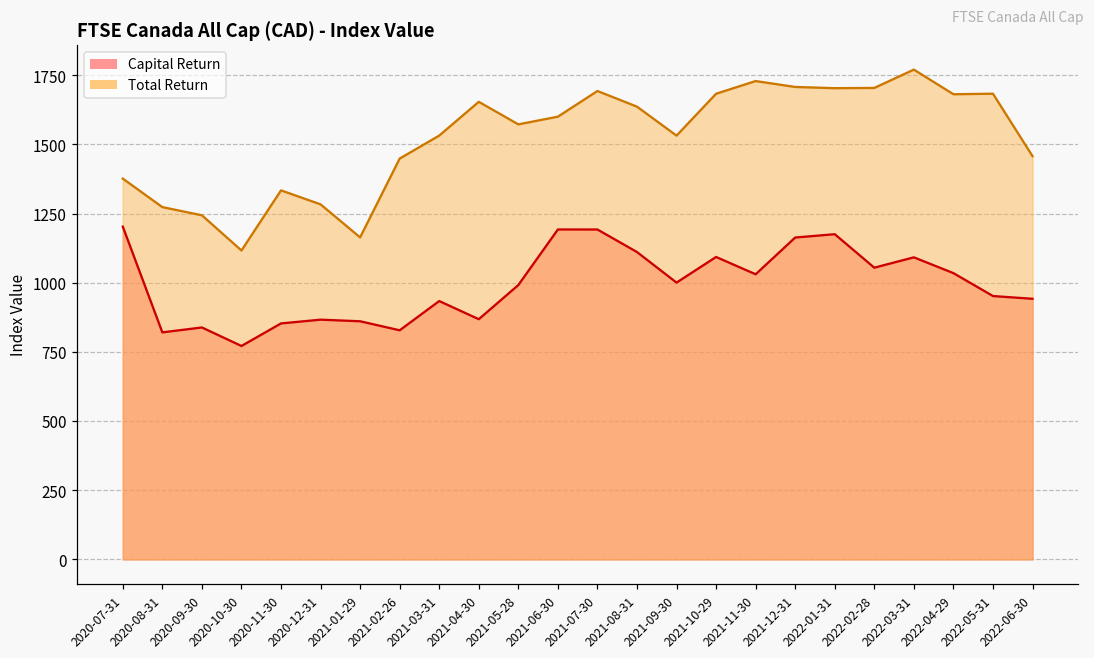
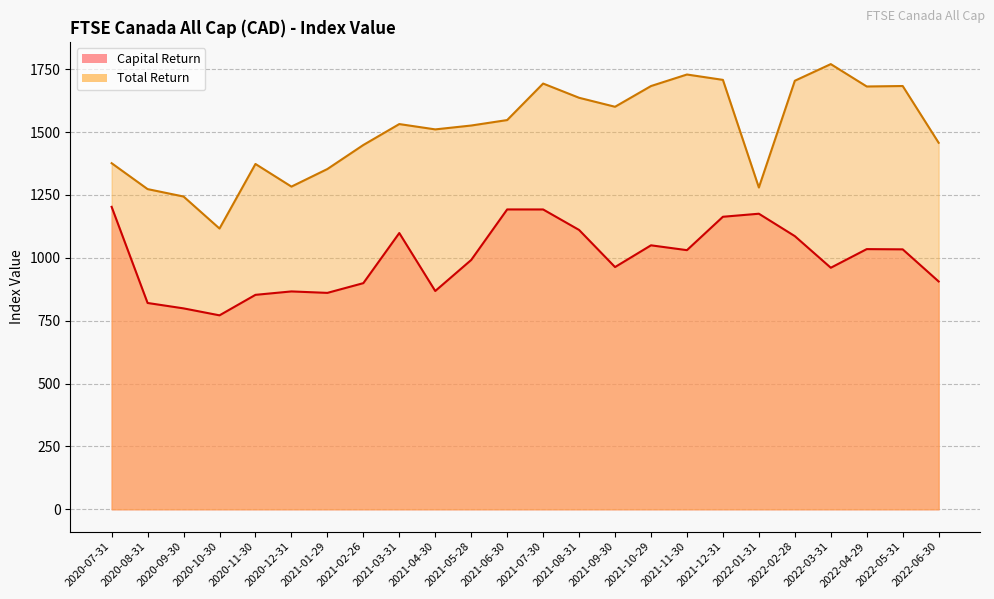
Capital Return, 2020-09-30: 840 -> 800
Total Return, 2020-11-30: 1330 -> 1370
Total Return, 2021-01-29: 1160 -> 1350
Capital Return, 2021-02-26: 830 -> 900
Capital Return, 2021-03-31: 930 -> 1100
Total Return, 2021-04-30: 1650 -> 1510
Total Return, 2021-05-28: 1570 -> 1530
Total Return, 2021-06-30: 1600 -> 1550
Capital Return, 2021-09-30: 1000 -> 960
Total Return, 2021-09-30: 1530 -> 1600
Capital Return, 2021-10-29: 1090 -> 1050
Total Return, 2022-01-31: 1700 -> 1280
Capital Return, 2022-02-28: 1050 -> 1090
Capital Return, 2022-03-31: 1090 -> 960
Capital Return, 2022-05-31: 950 -> 1030
Capital Return, 2022-06-30: 940 -> 910
